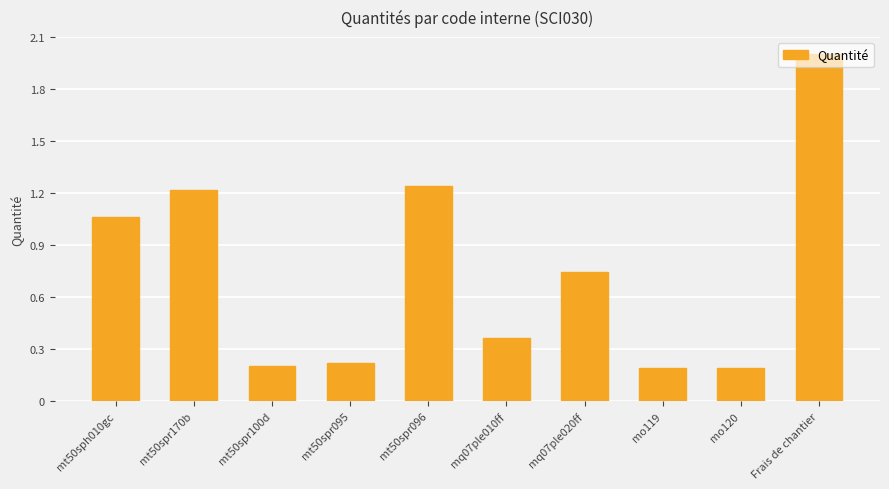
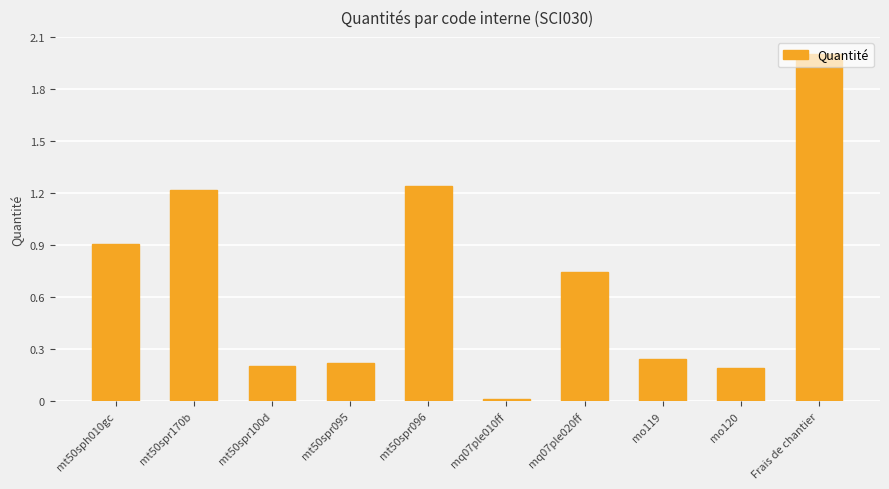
mt50sph010gc: 1.06 -> 0.91
mq07ple010ff: 0.36 -> 0.01
mo119: 0.19 -> 0.24
